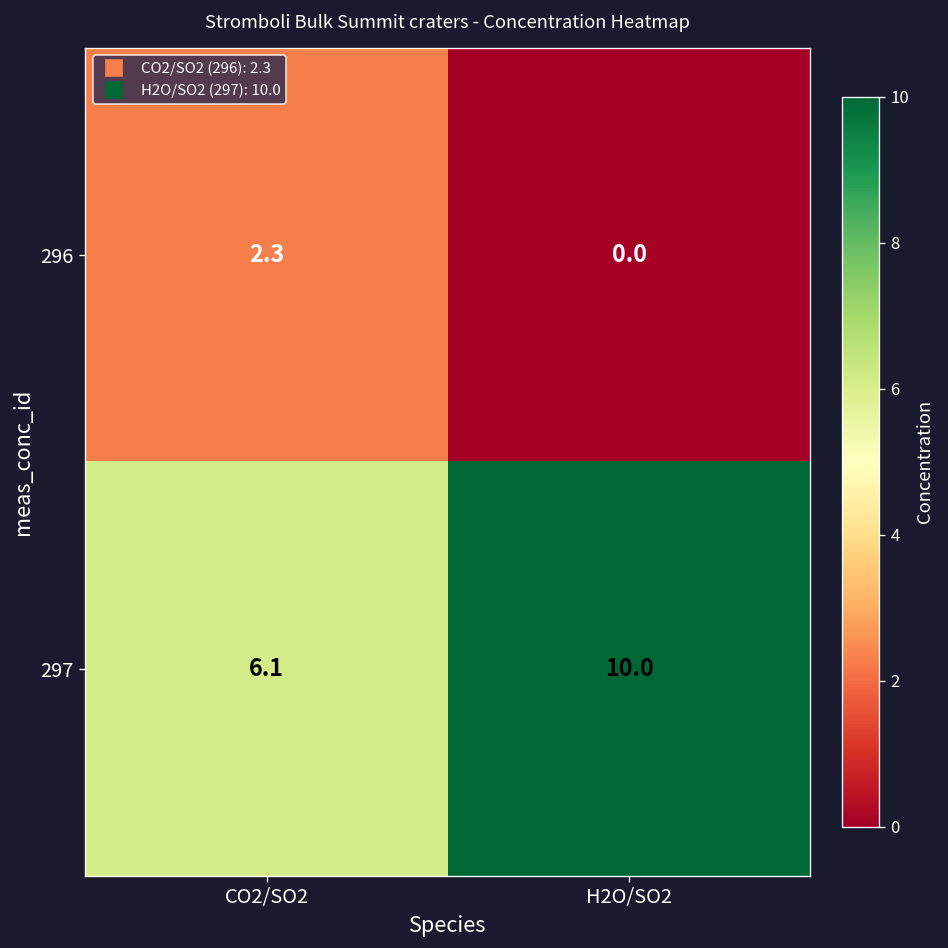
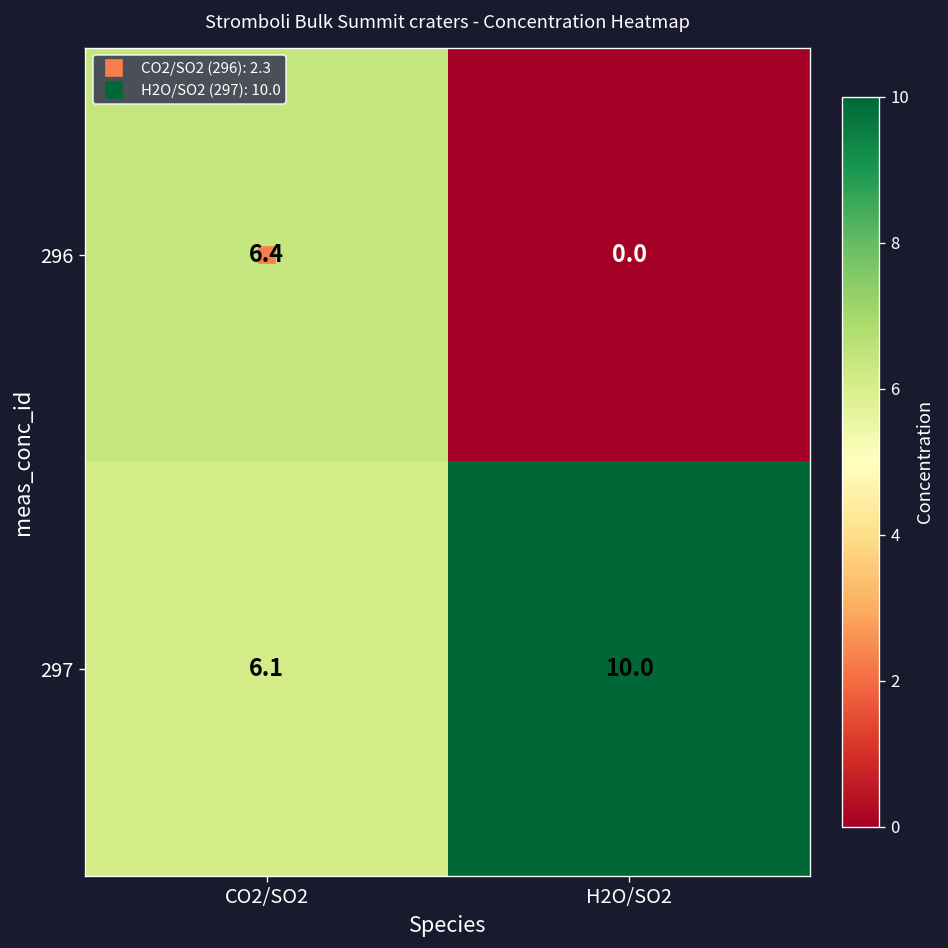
296, CO2/SO2: 2.3 -> 6.4
